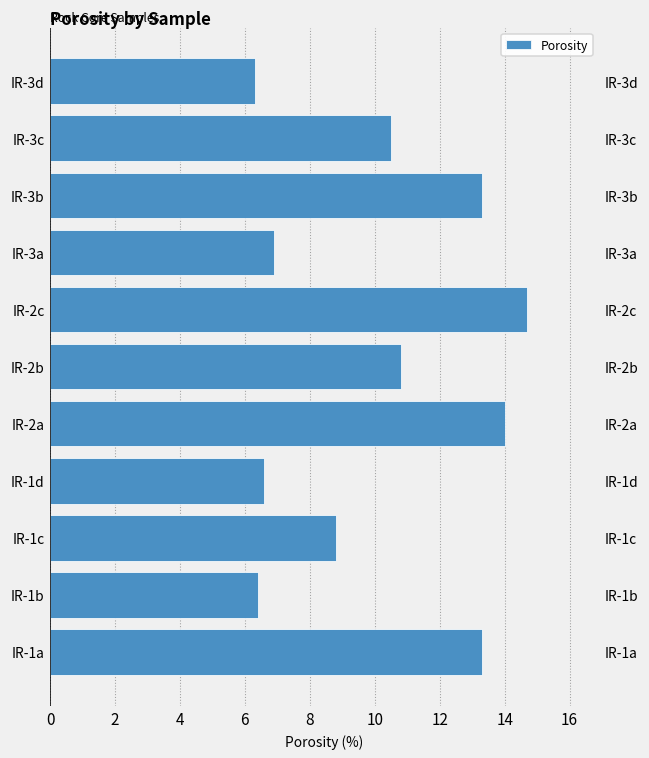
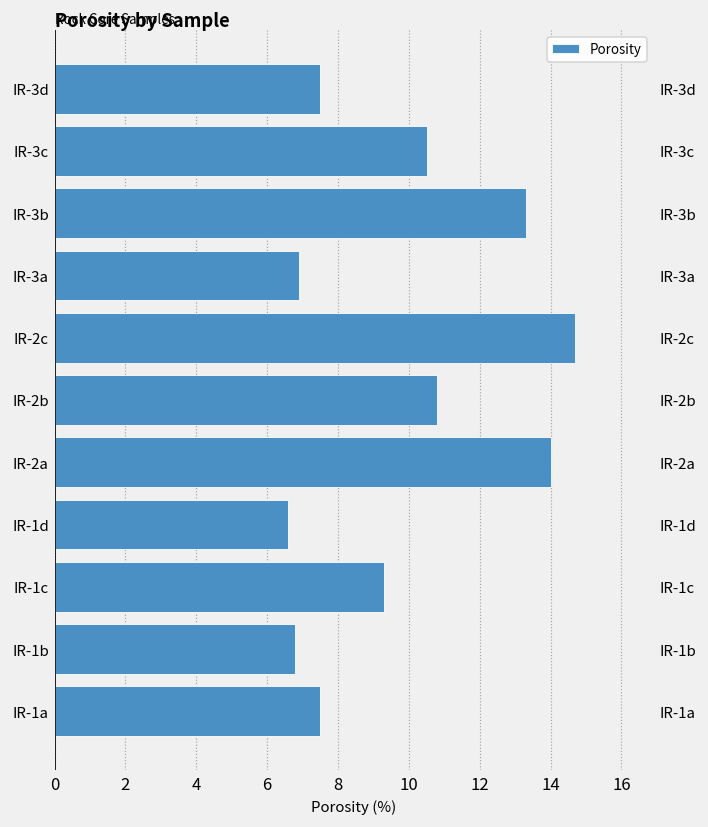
IR-3d: 6.3 -> 7.5
IR-1c: 8.8 -> 9.3
IR-1b: 6.4 -> 6.8
IR-1a: 13.3 -> 7.5
